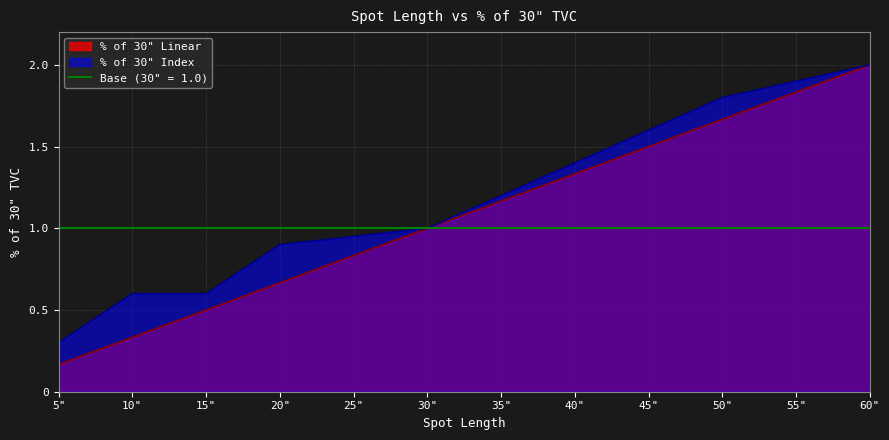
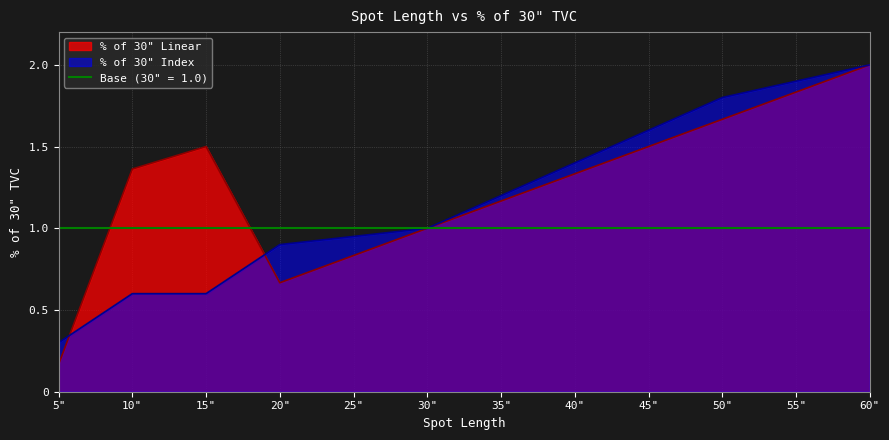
% of 30" Linear, 10": 0.33 -> 1.36
% of 30" Linear, 15": 0.5 -> 1.5
